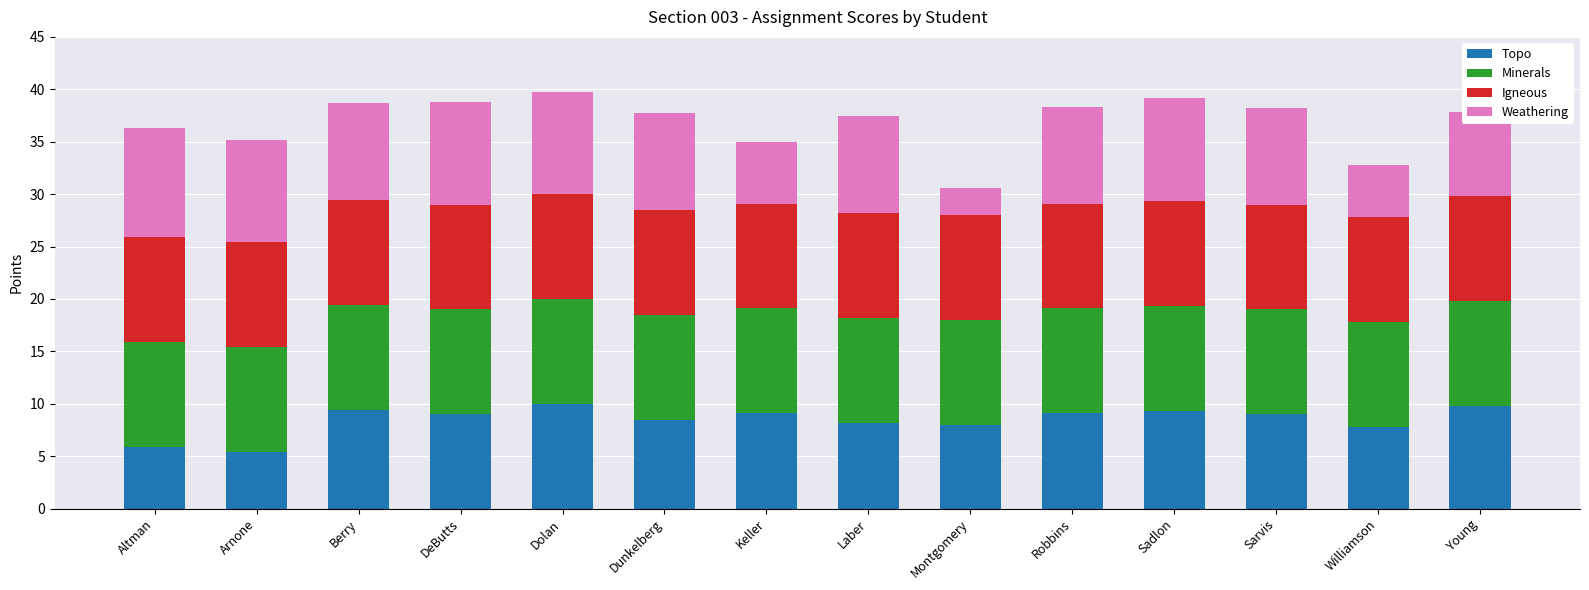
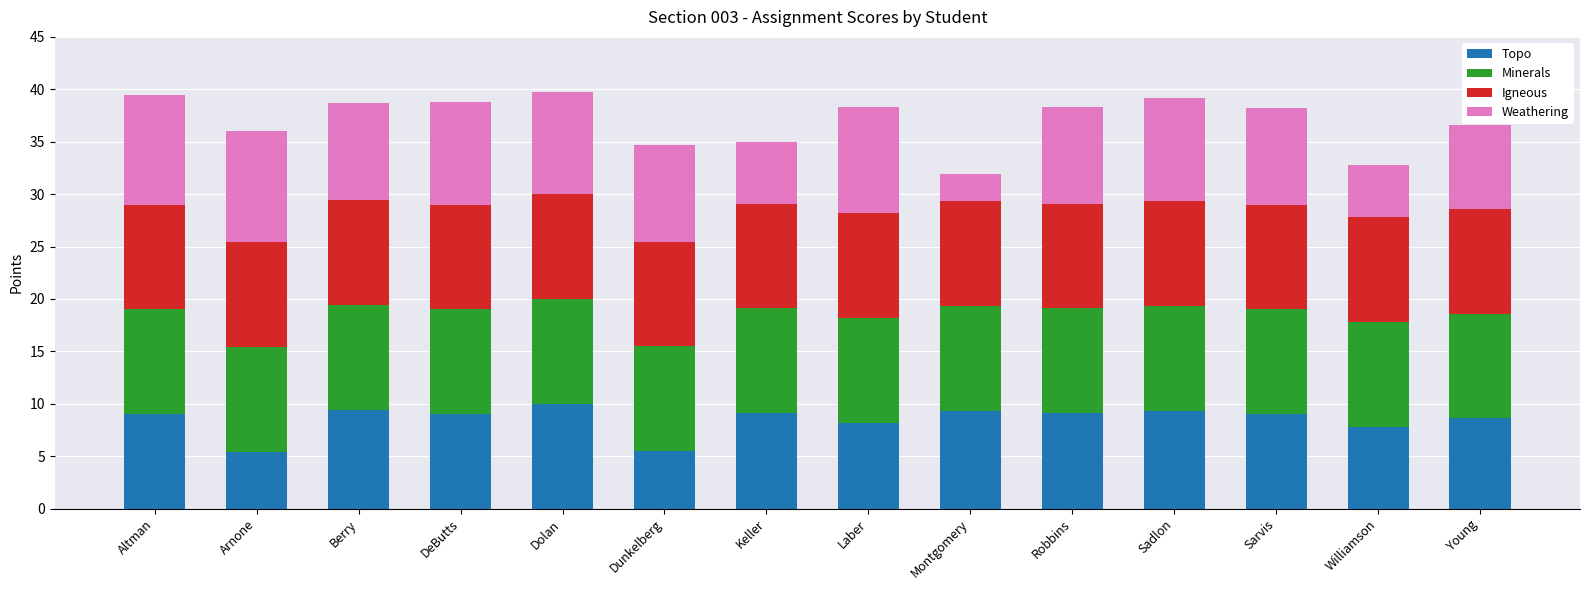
Topo, Altman: 5.9 -> 9.0
Weathering, Arnone: 9.8 -> 10.6
Topo, Dunkelberg: 8.5 -> 5.5
Weathering, Laber: 9.3 -> 10.1
Topo, Montgomery: 8.0 -> 9.4
Topo, Young: 9.8 -> 8.6
